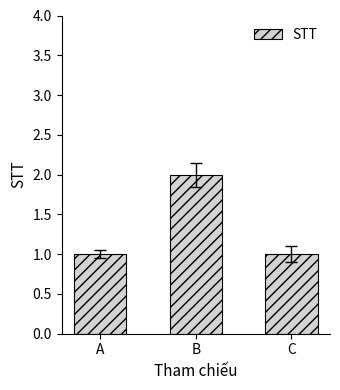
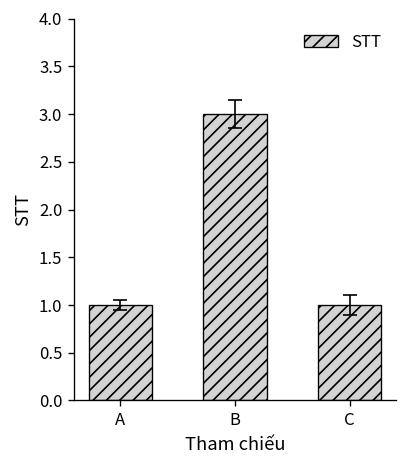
STT, B: 2 -> 3
